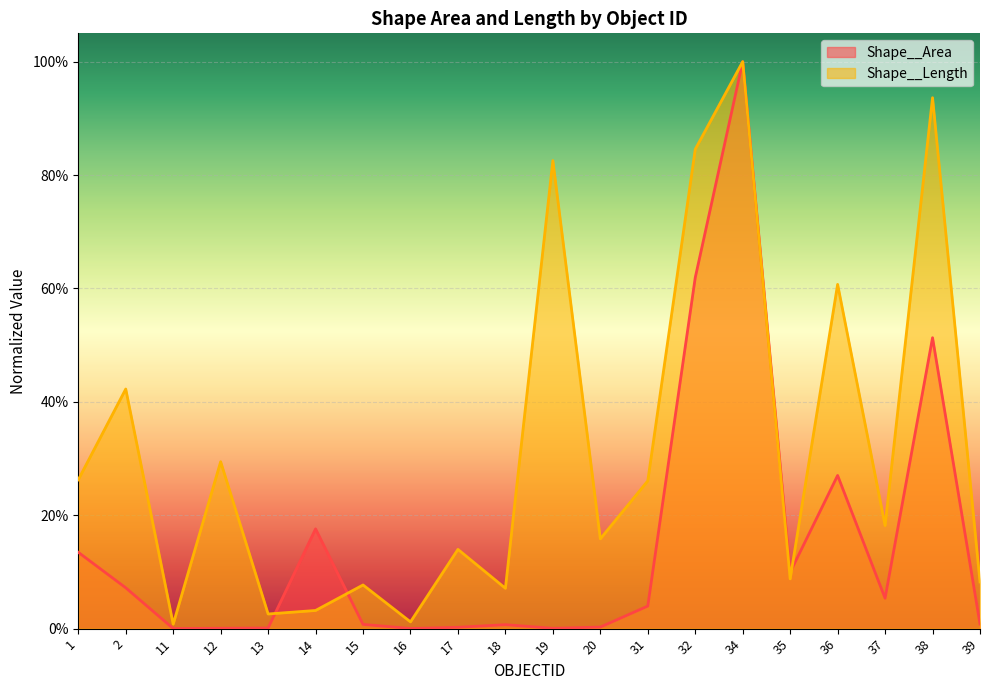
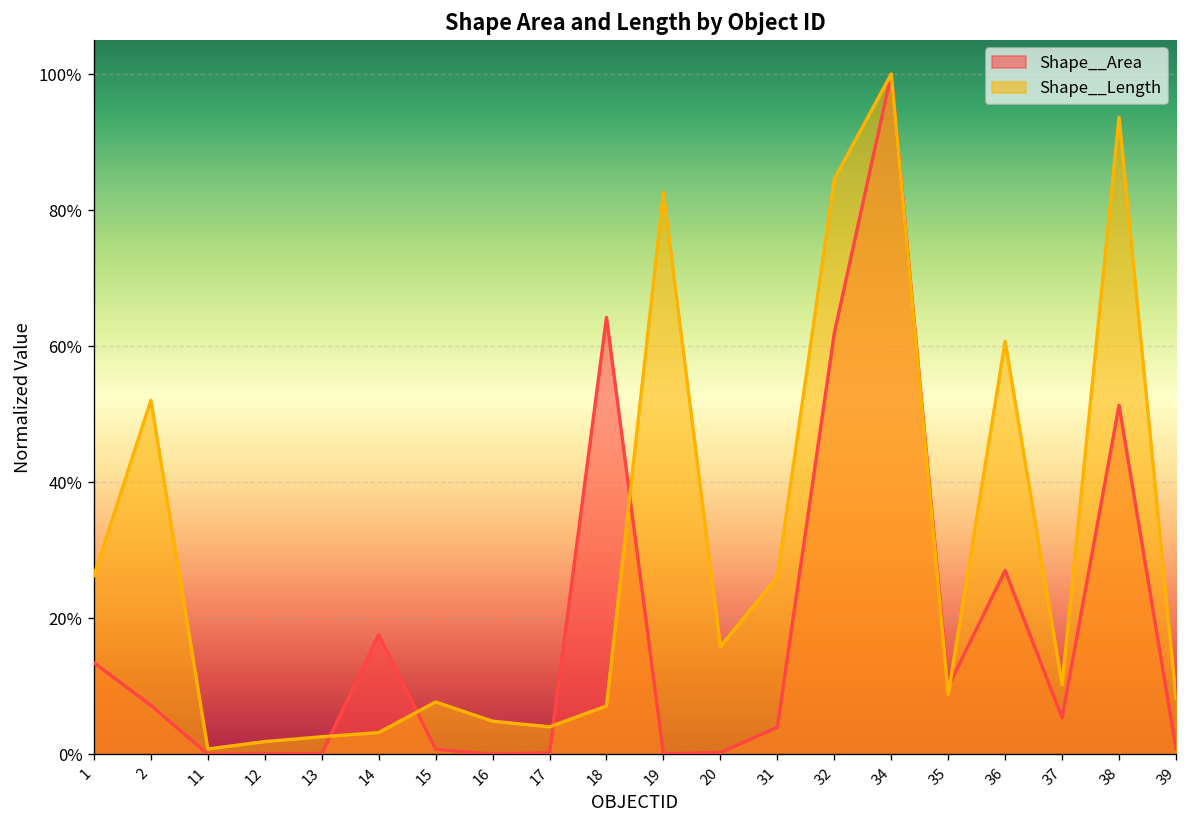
Shape__Length, 2: 42% -> 52%
Shape__Length, 12: 29% -> 2%
Shape__Length, 16: 1% -> 5%
Shape__Length, 17: 14% -> 4%
Shape__Area, 18: 1% -> 64%
Shape__Length, 37: 18% -> 10%
